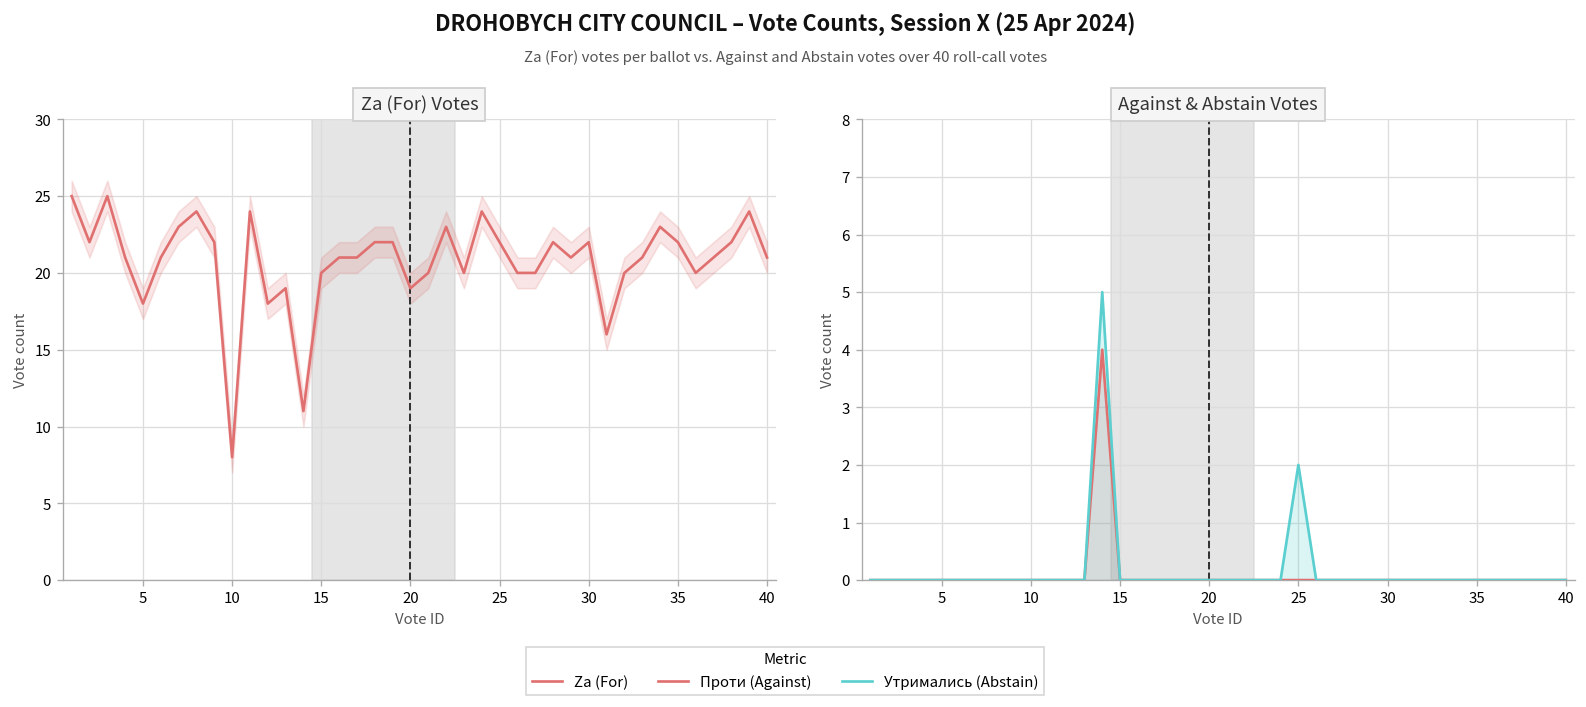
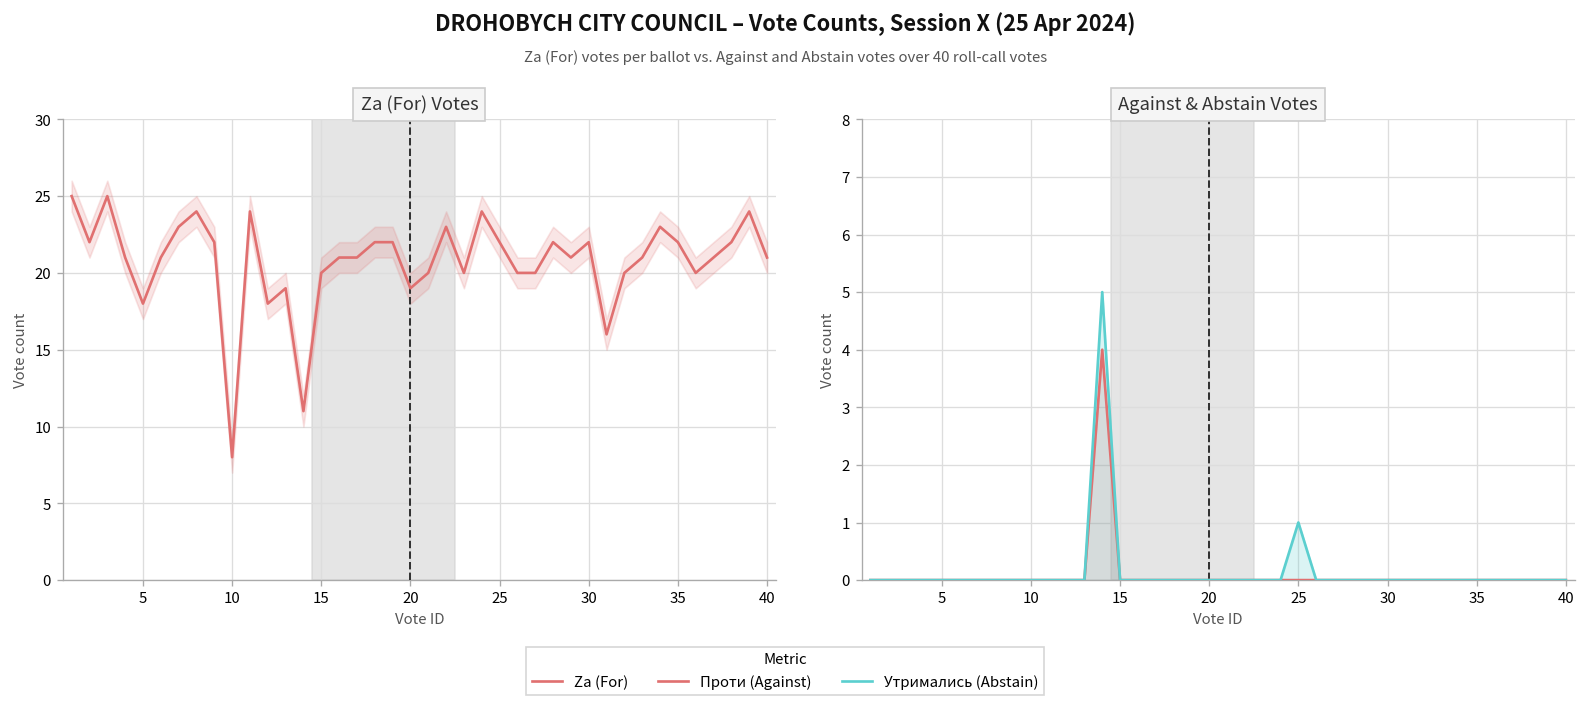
Against & Abstain Votes, Утримались (Abstain), 25: 2 -> 1
